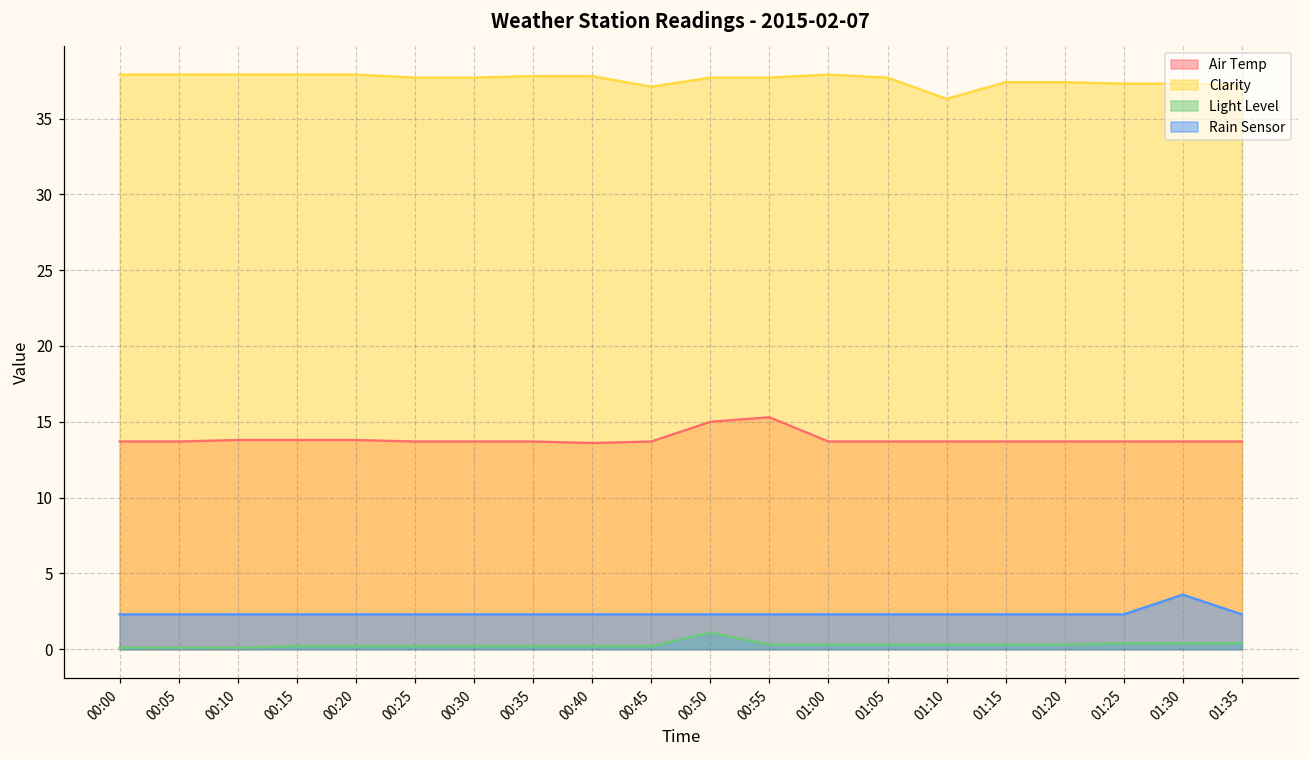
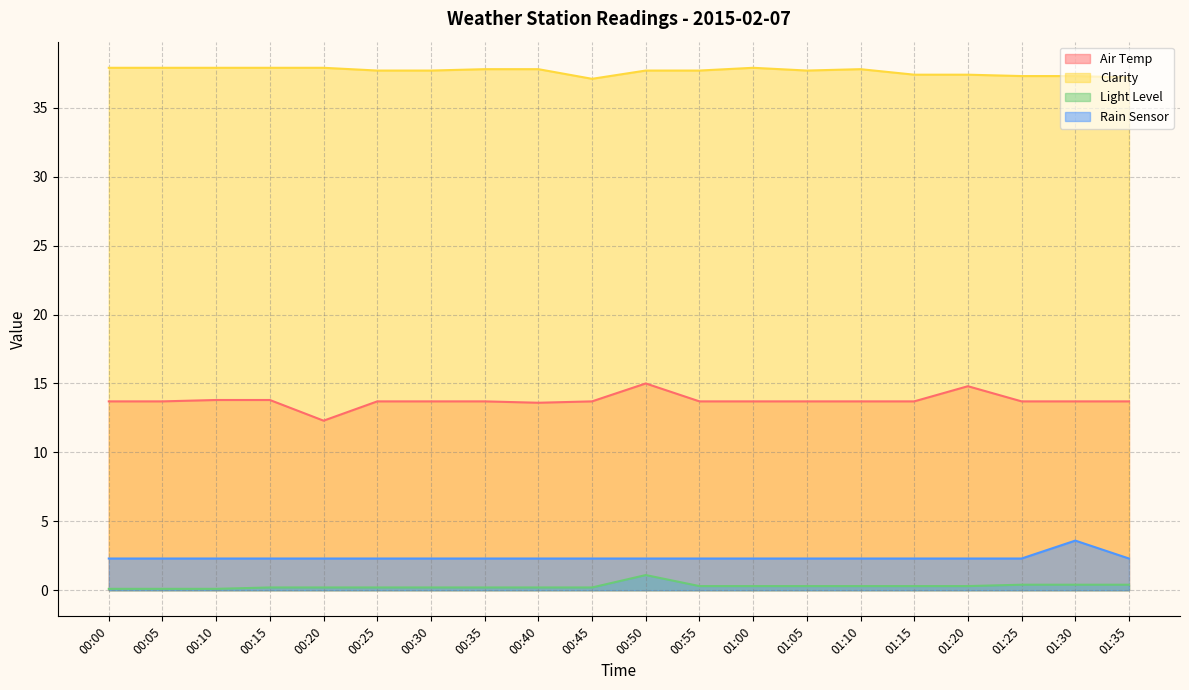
Air Temp, 00:20: 13.8 -> 12.3
Air Temp, 00:55: 15.3 -> 13.7
Clarity, 01:10: 36.3 -> 37.8
Air Temp, 01:20: 13.7 -> 14.8
